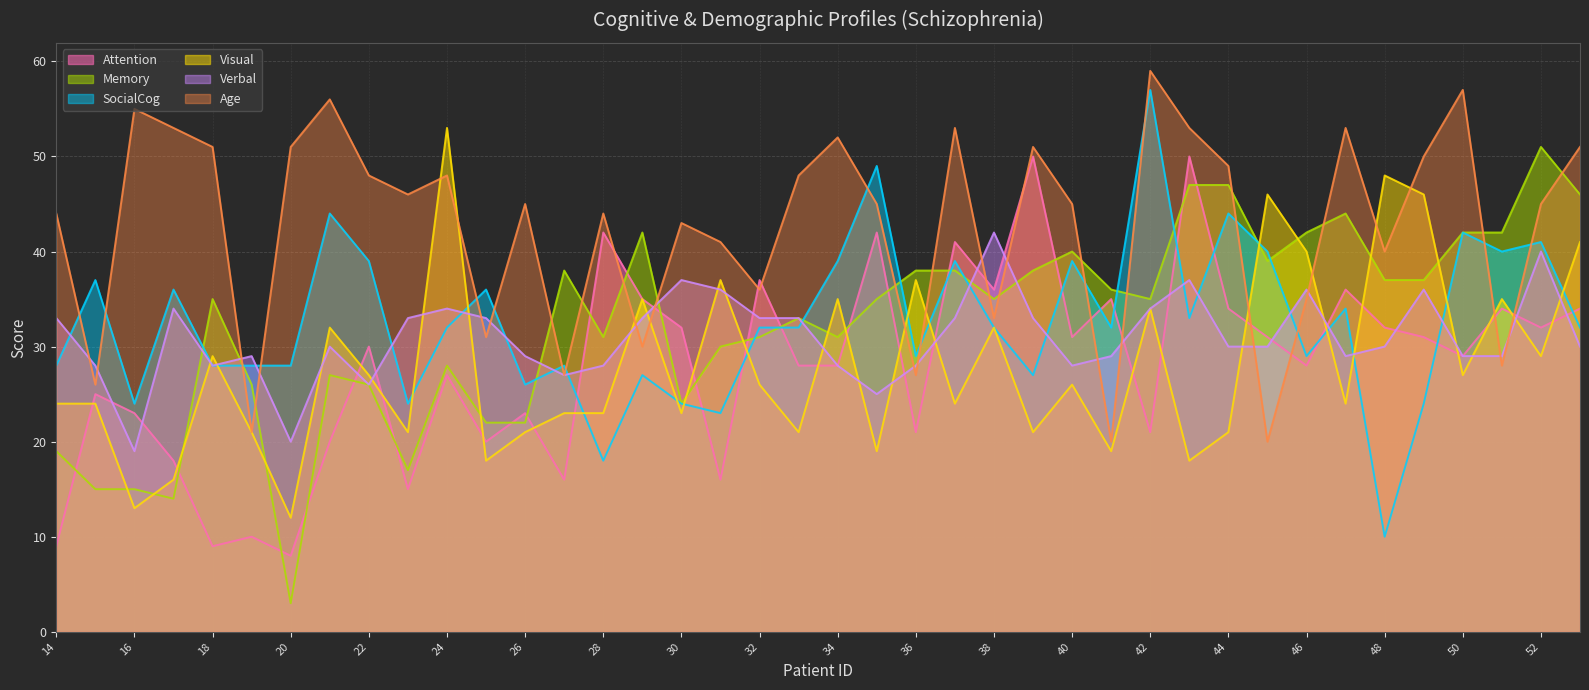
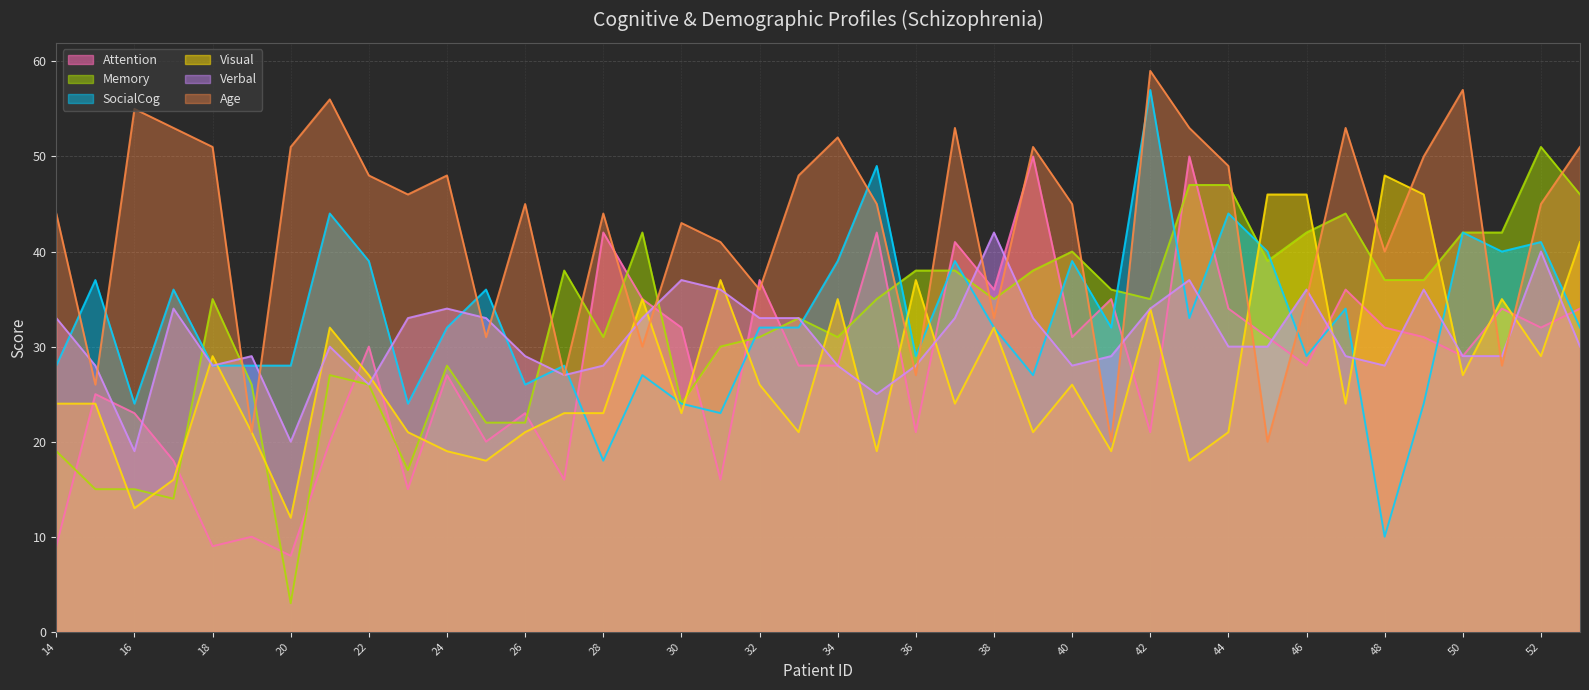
Visual, 24: 53 -> 19
Visual, 46: 40 -> 46
Verbal, 48: 30 -> 28
